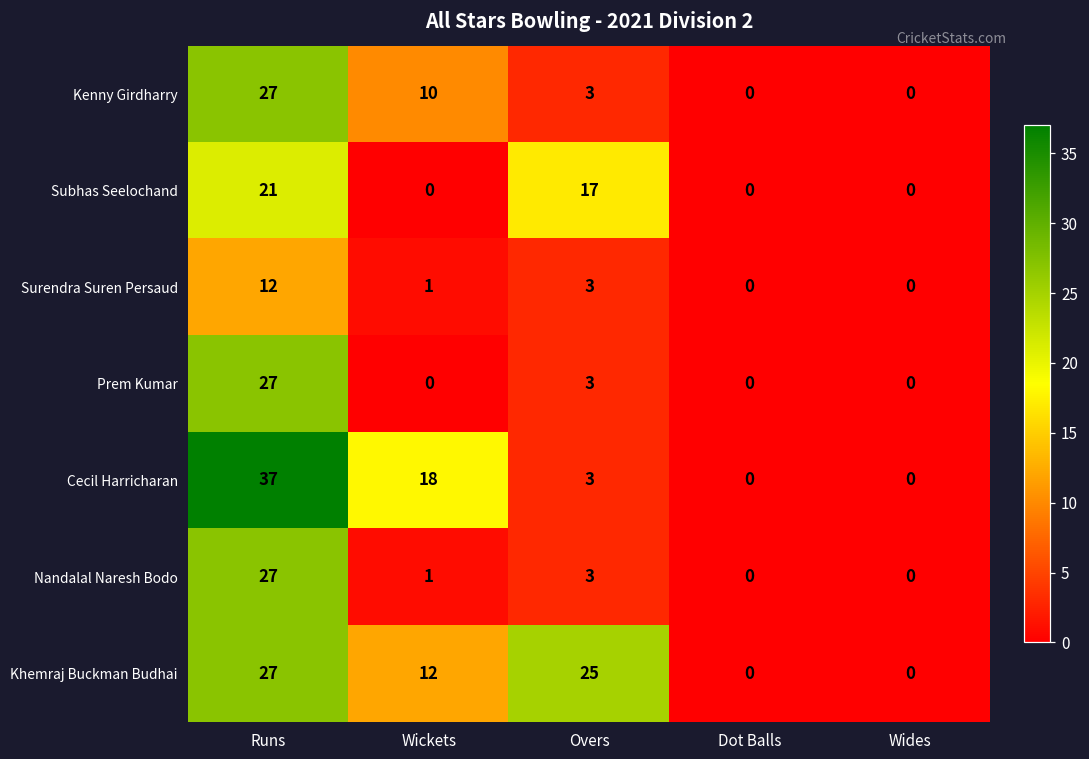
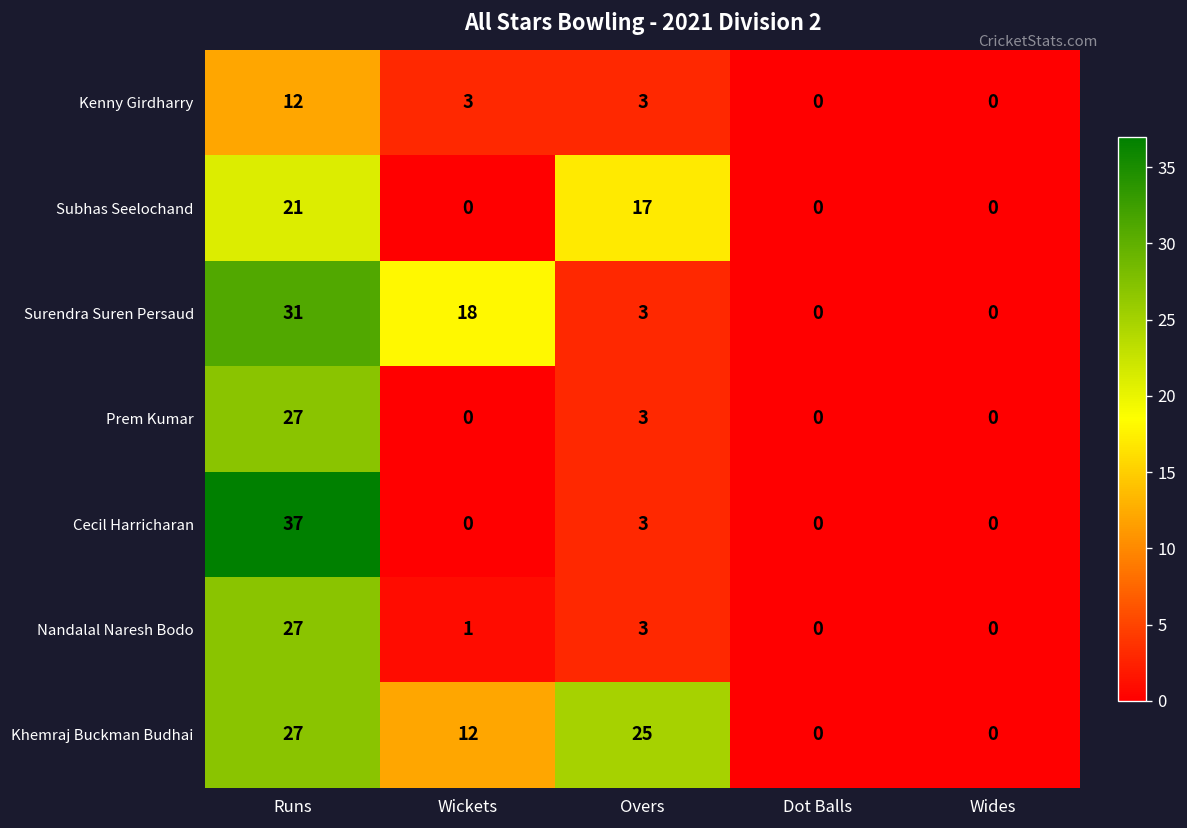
Kenny Girdharry, Runs: 27 -> 12
Kenny Girdharry, Wickets: 10 -> 3
Surendra Suren Persaud, Runs: 12 -> 31
Surendra Suren Persaud, Wickets: 1 -> 18
Cecil Harricharan, Wickets: 18 -> 0
